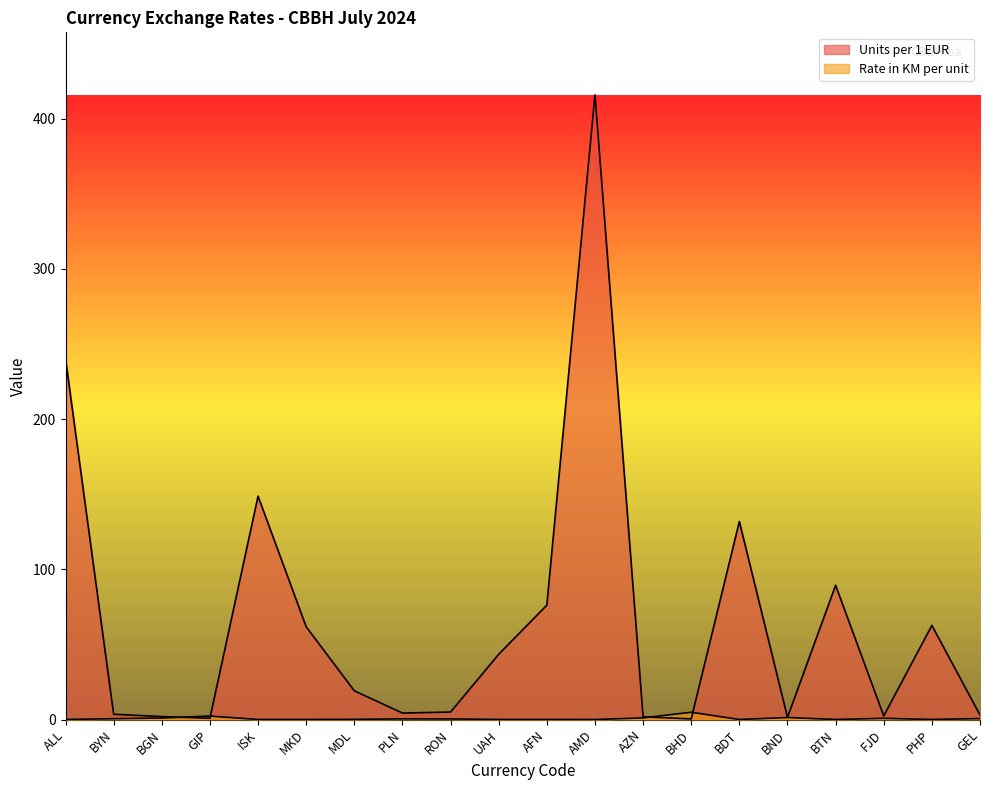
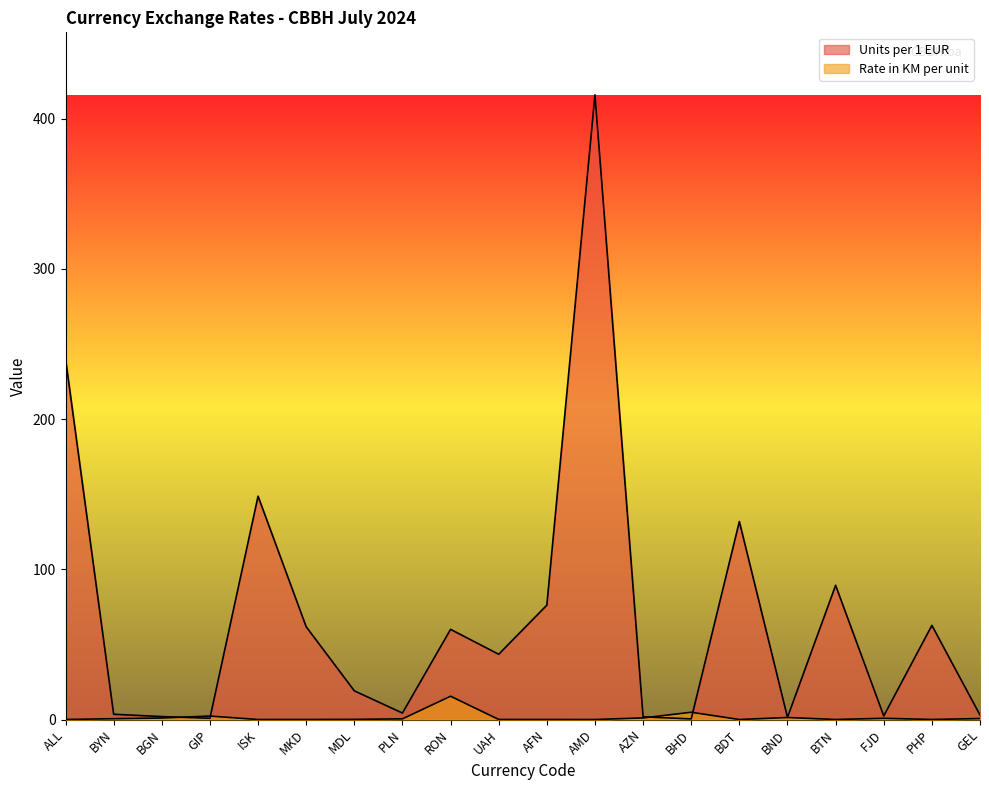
Units per 1 EUR, RON: 5 -> 60
Rate in KM per unit, RON: 0 -> 16
